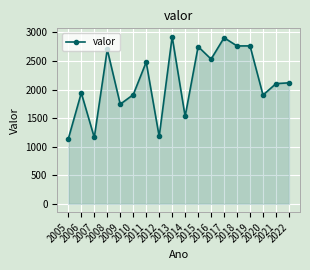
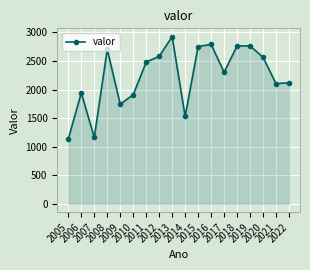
2012: 1200 -> 2600
2016: 2500 -> 2800
2017: 2900 -> 2300
2020: 1900 -> 2600
